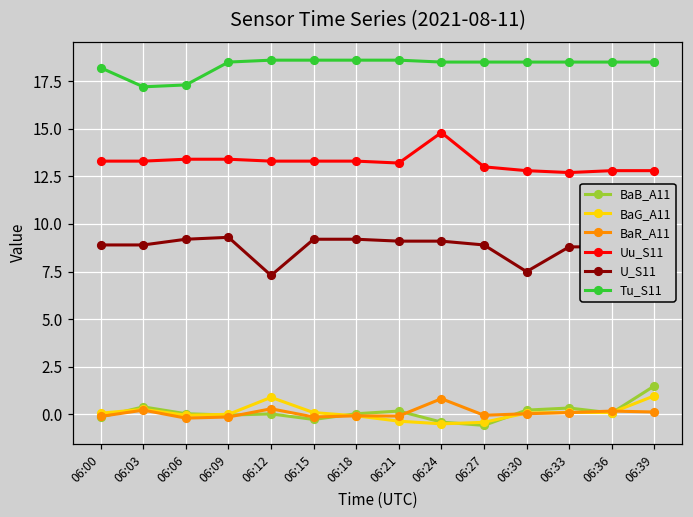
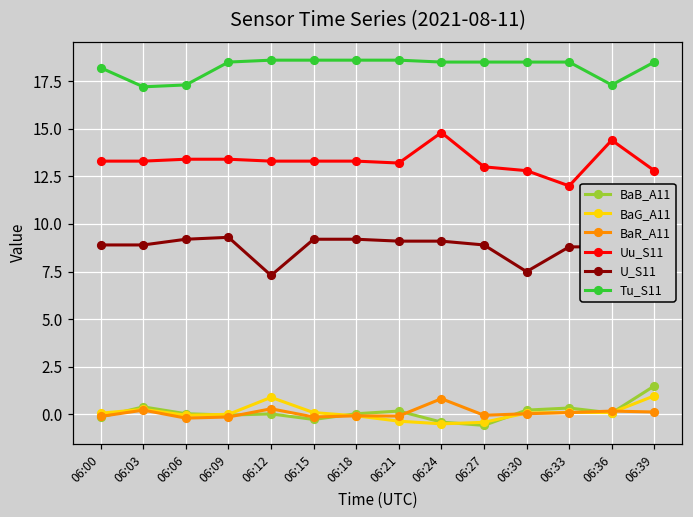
Uu_S11, 06:33: 12.7 -> 12.0
Uu_S11, 06:36: 12.8 -> 14.4
Tu_S11, 06:36: 18.5 -> 17.3
